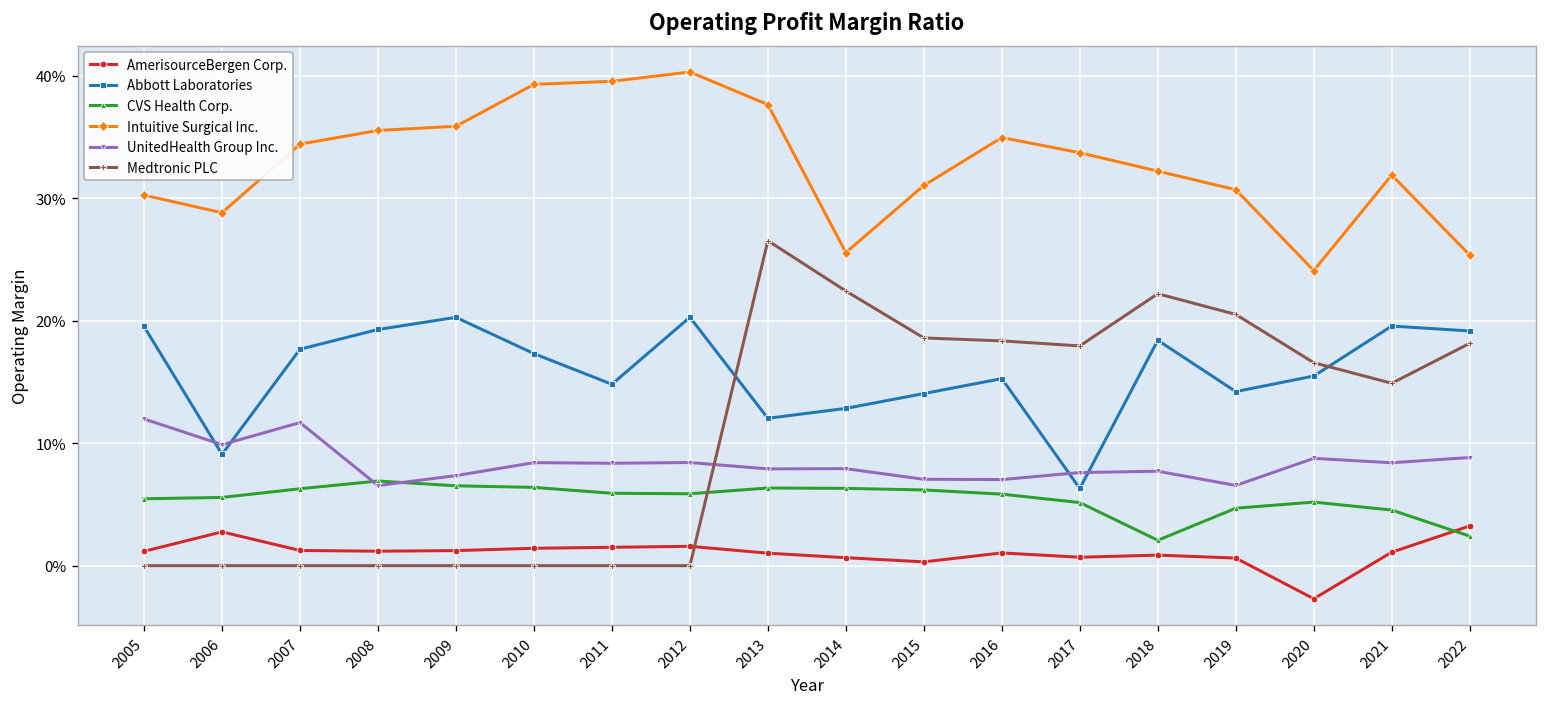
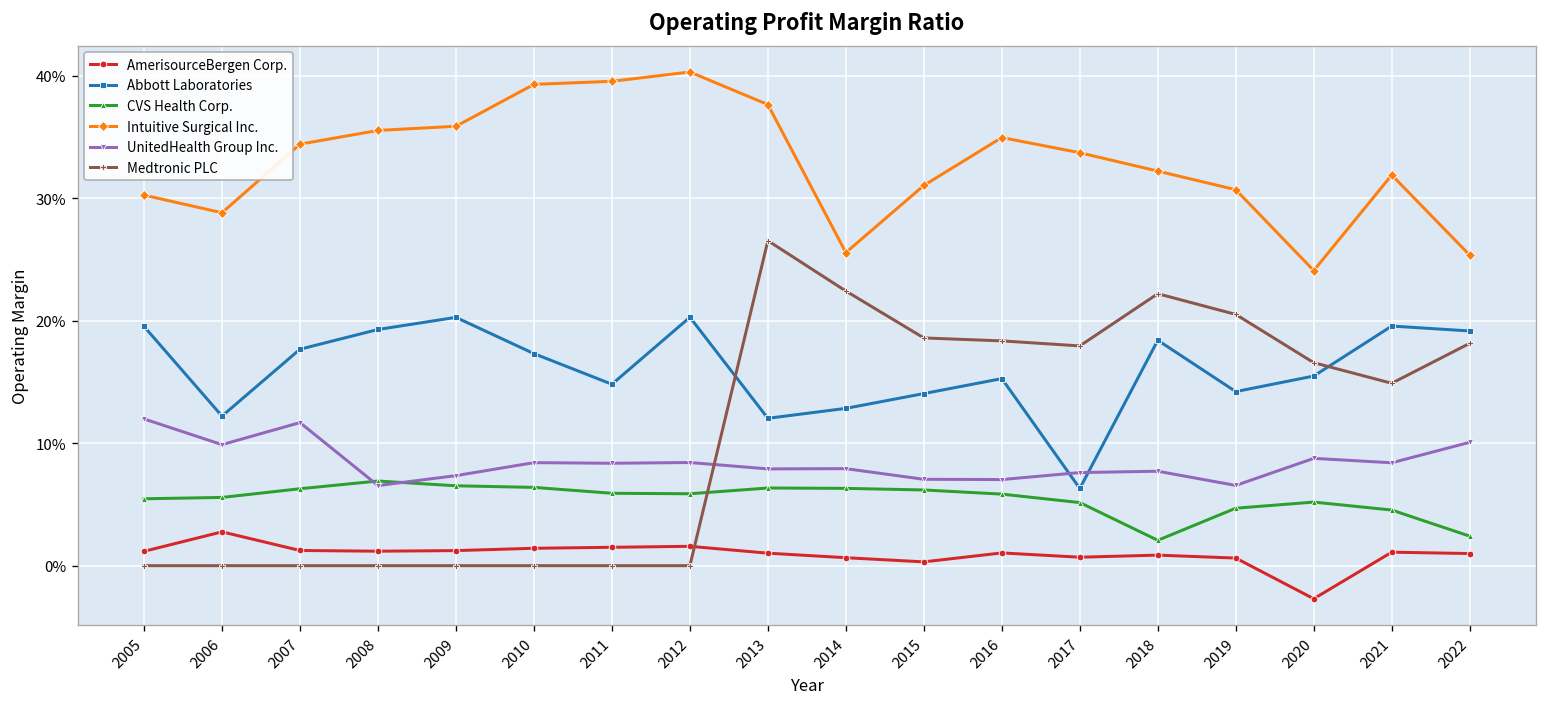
Abbott Laboratories, 2006: 9.1% -> 12.2%
AmerisourceBergen Corp., 2022: 3.2% -> 1.0%
UnitedHealth Group Inc., 2022: 8.8% -> 10.1%
